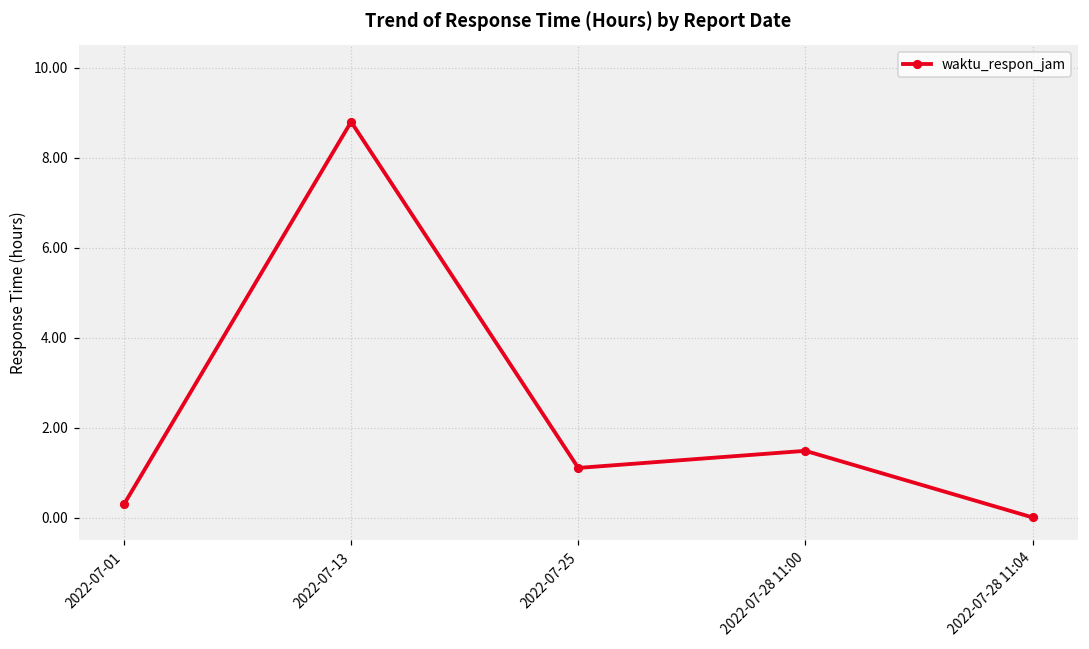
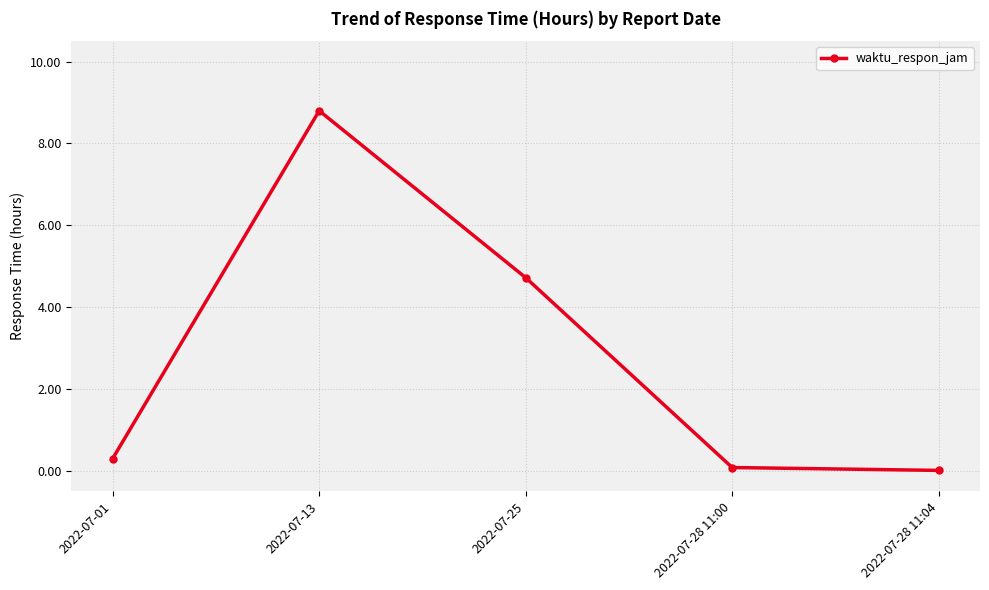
2022-07-25: 1.1 -> 4.7
2022-07-28 11:00: 1.5 -> 0.1
